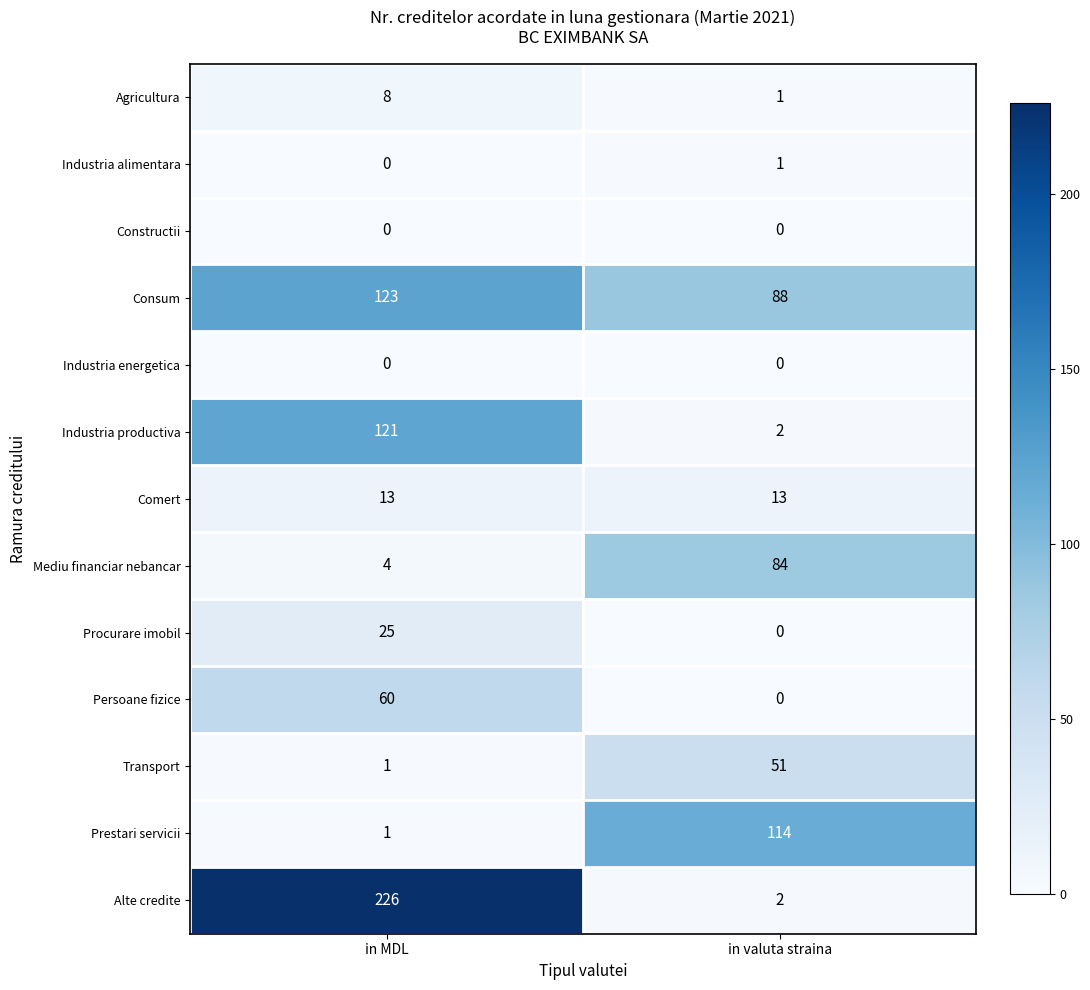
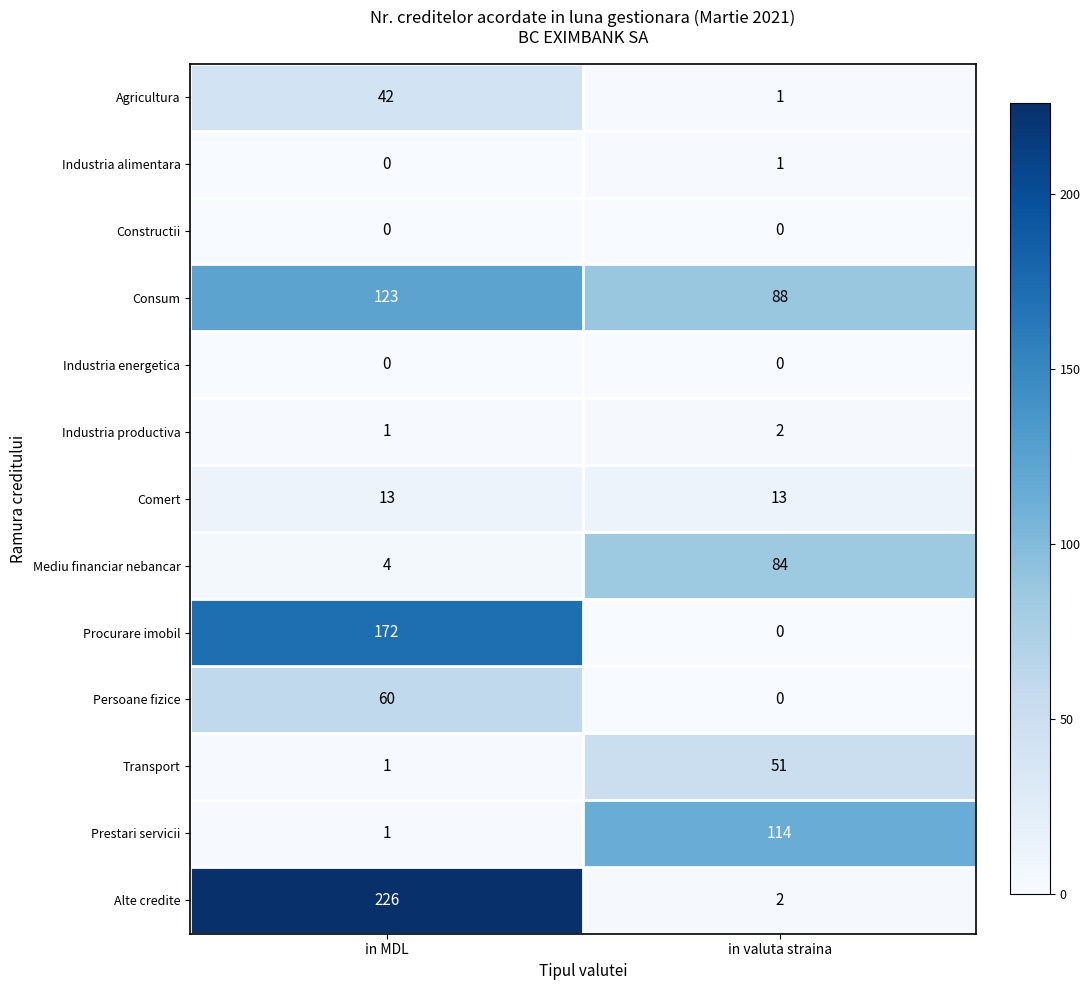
Agricultura, in MDL: 8 -> 42
Industria productiva, in MDL: 121 -> 1
Procurare imobil, in MDL: 25 -> 172
